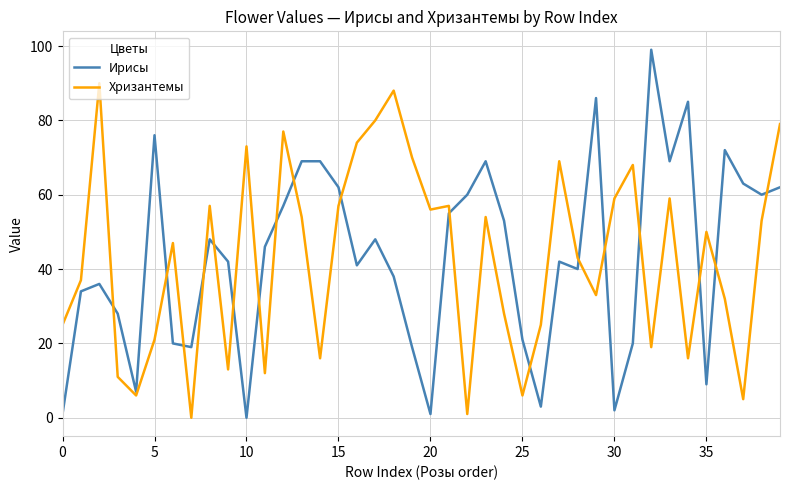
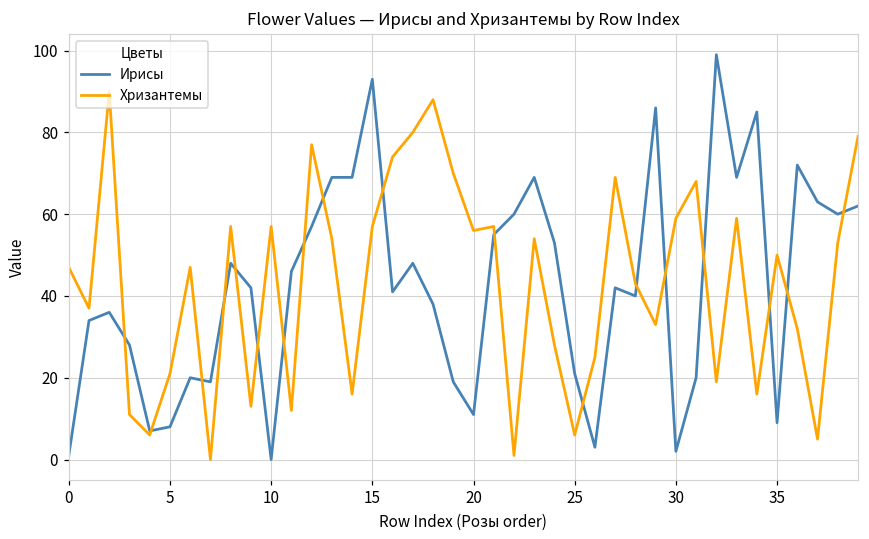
Хризантемы, 0: 25 -> 47
Ирисы, 5: 76 -> 8
Хризантемы, 10: 73 -> 57
Ирисы, 15: 62 -> 93
Ирисы, 20: 1 -> 11
